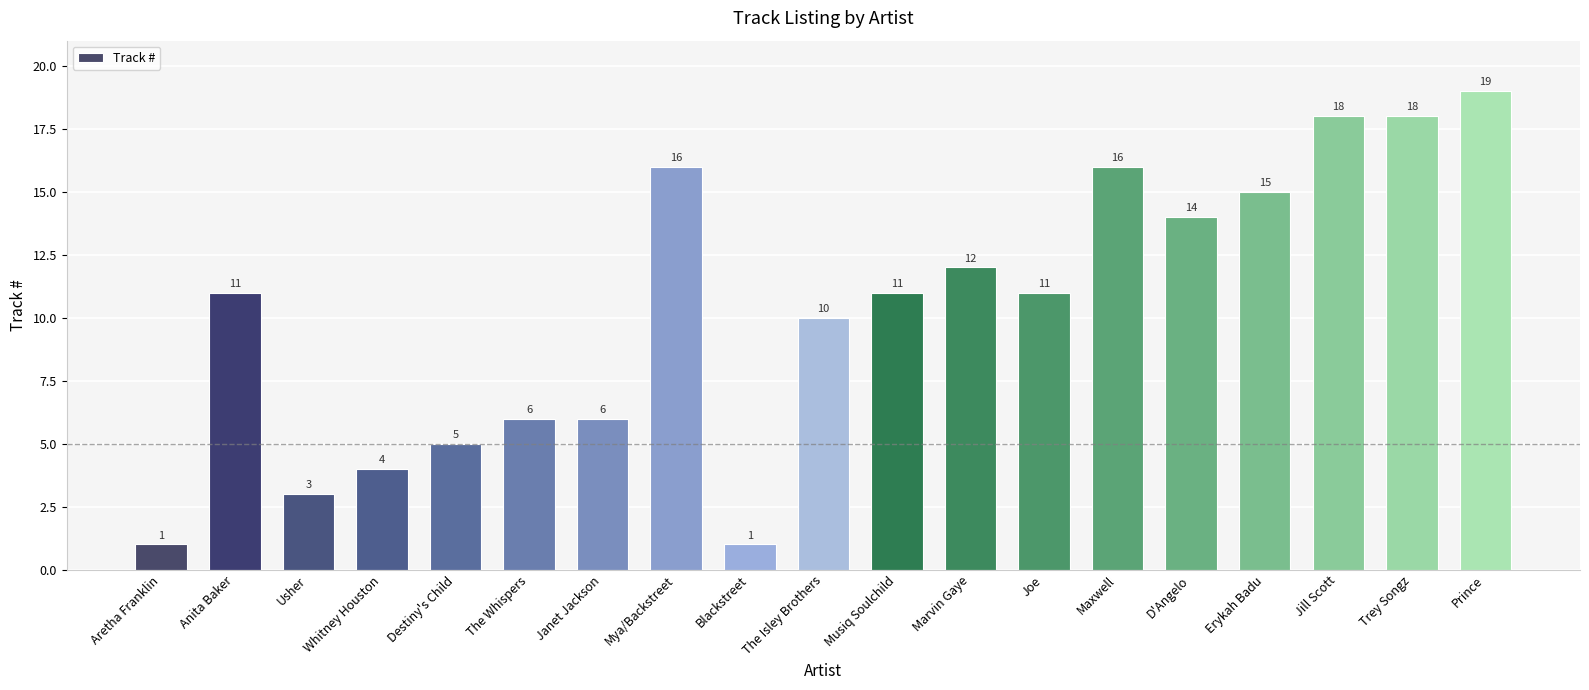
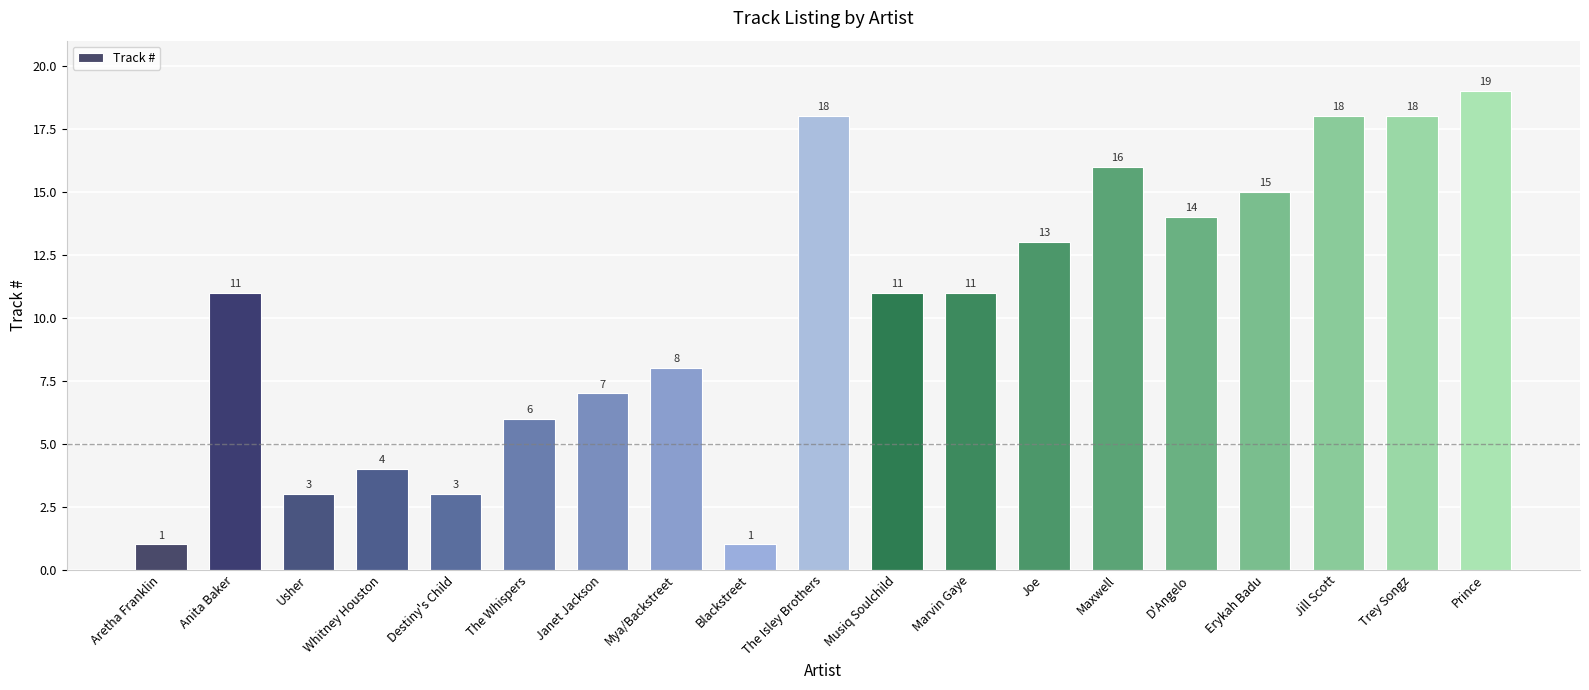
Destiny's Child: 5 -> 3
Janet Jackson: 6 -> 7
Mya/Backstreet: 16 -> 8
The Isley Brothers: 10 -> 18
Marvin Gaye: 12 -> 11
Joe: 11 -> 13
